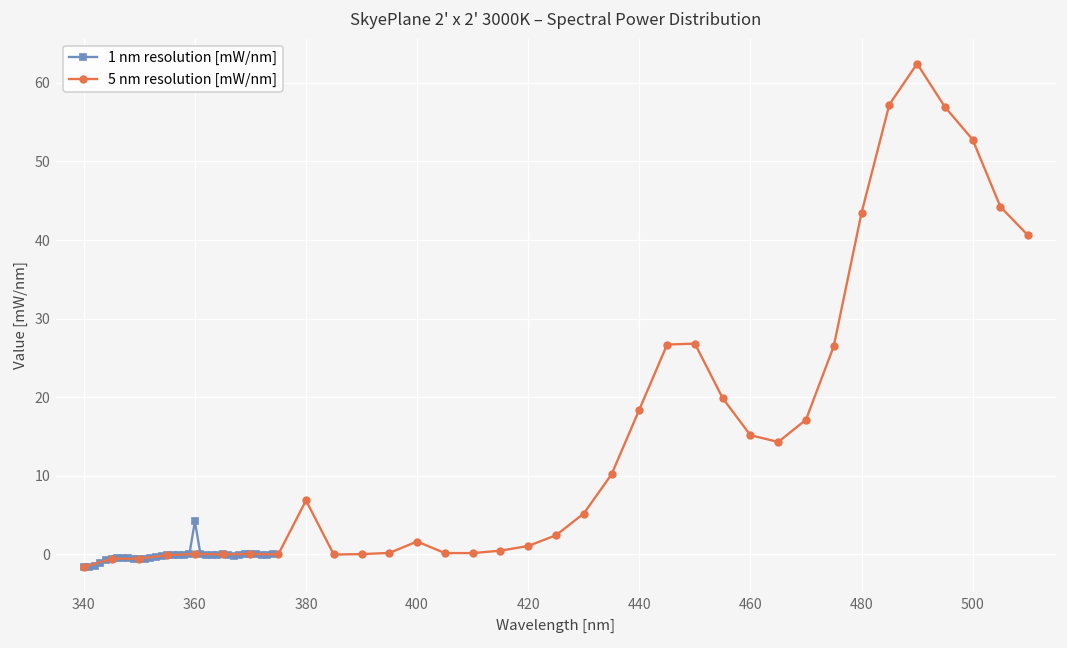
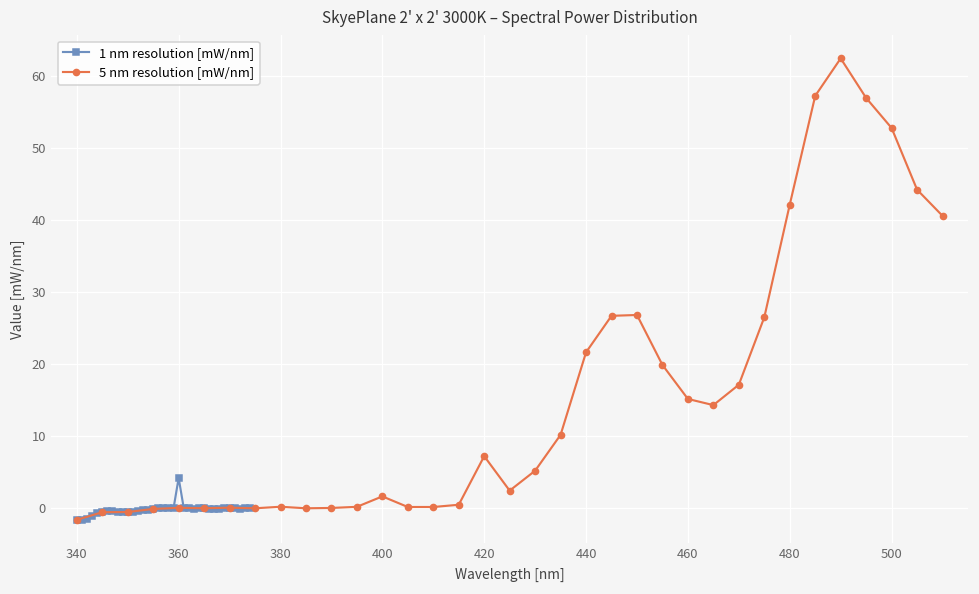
5 nm resolution [mW/nm], 380: 7 -> 0
5 nm resolution [mW/nm], 420: 1 -> 7
5 nm resolution [mW/nm], 440: 18 -> 22
5 nm resolution [mW/nm], 480: 43 -> 42
